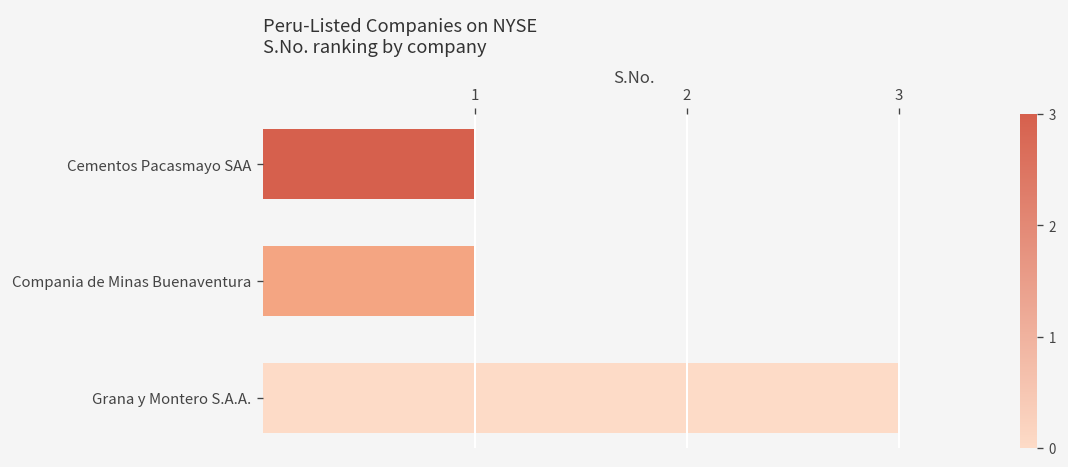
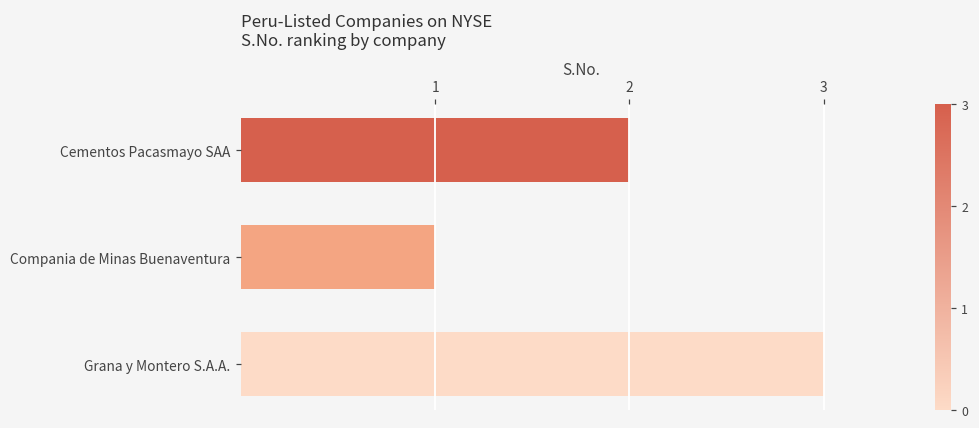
Cementos Pacasmayo SAA: 1 -> 2
